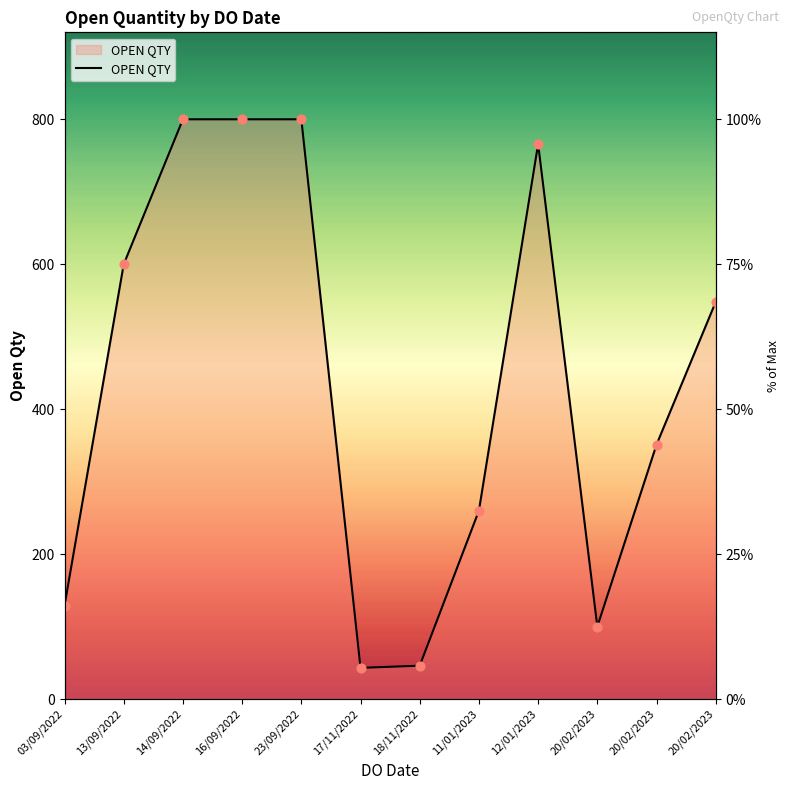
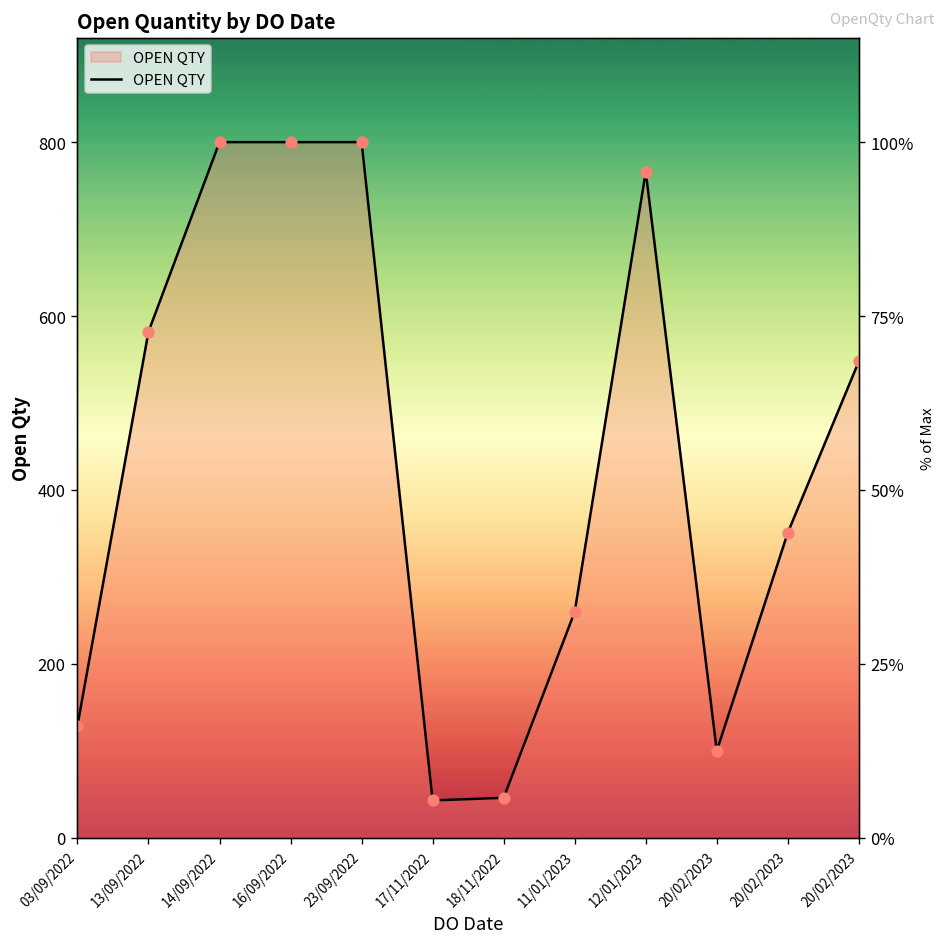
13/09/2022: 600 -> 580
